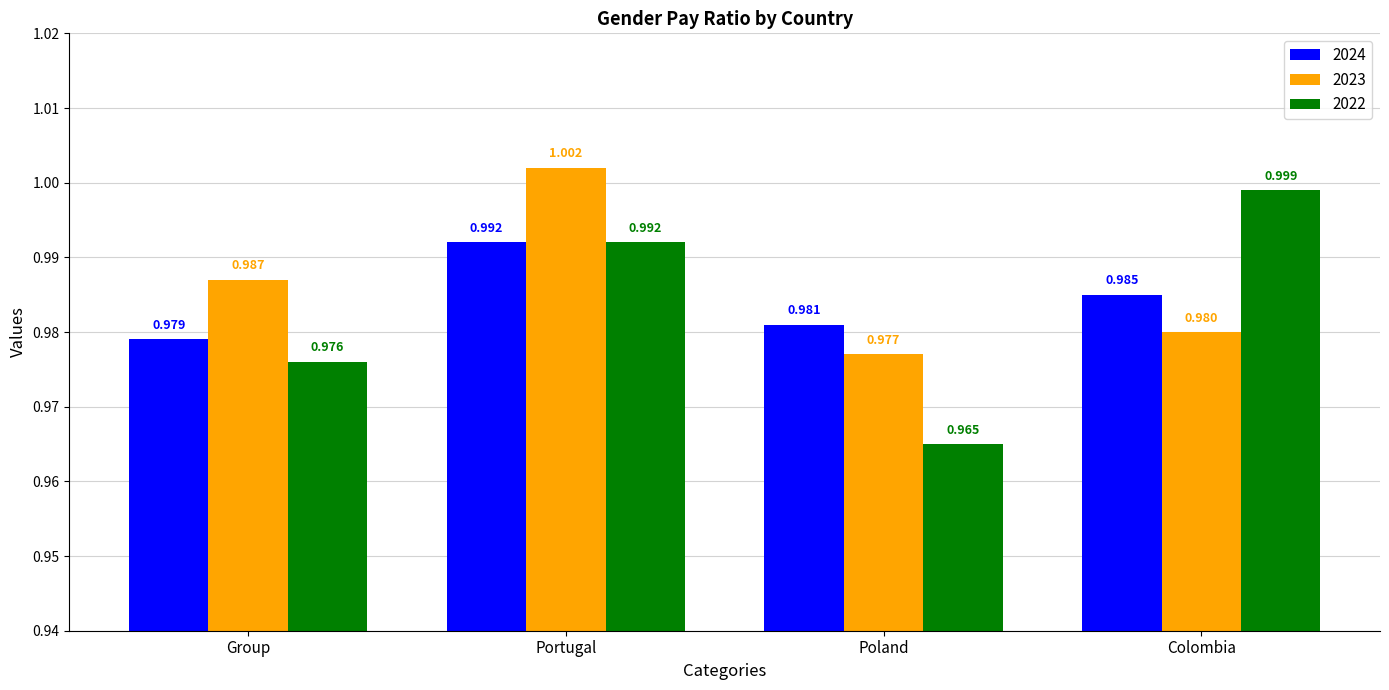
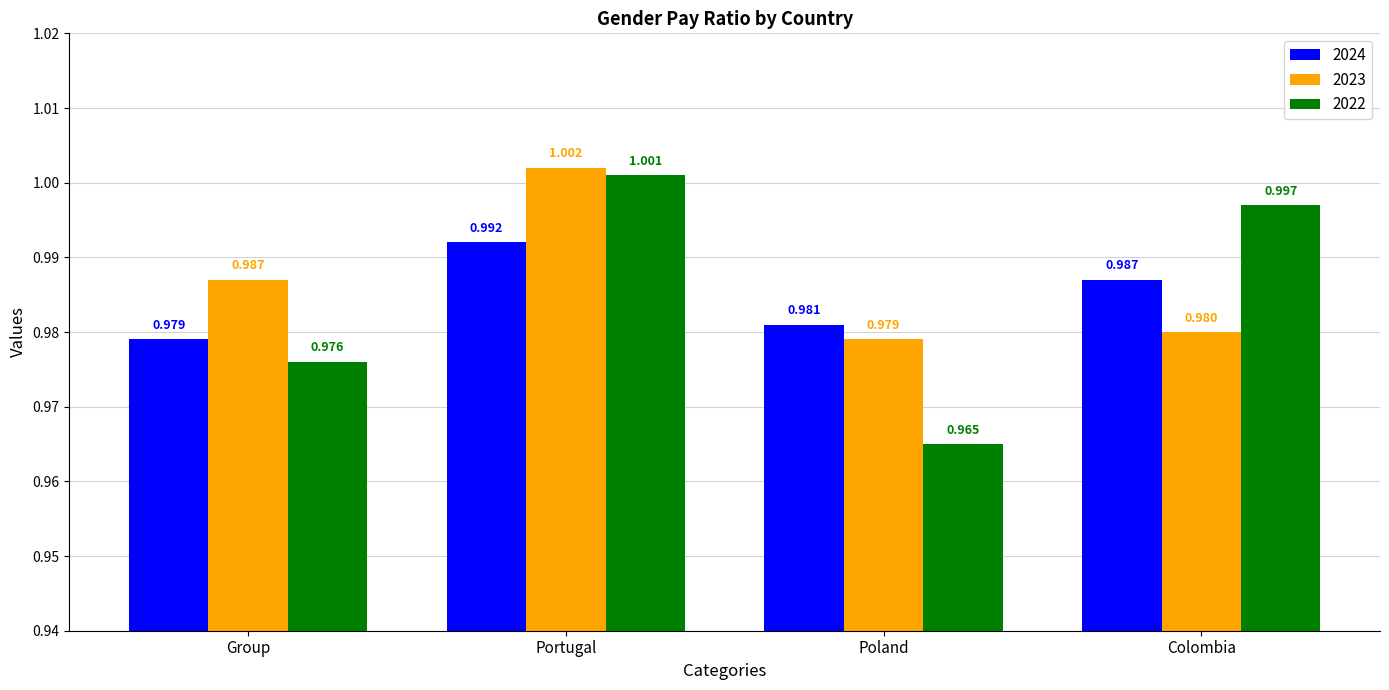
2022, Portugal: 0.992 -> 1.001
2023, Poland: 0.977 -> 0.979
2024, Colombia: 0.985 -> 0.987
2022, Colombia: 0.999 -> 0.997
